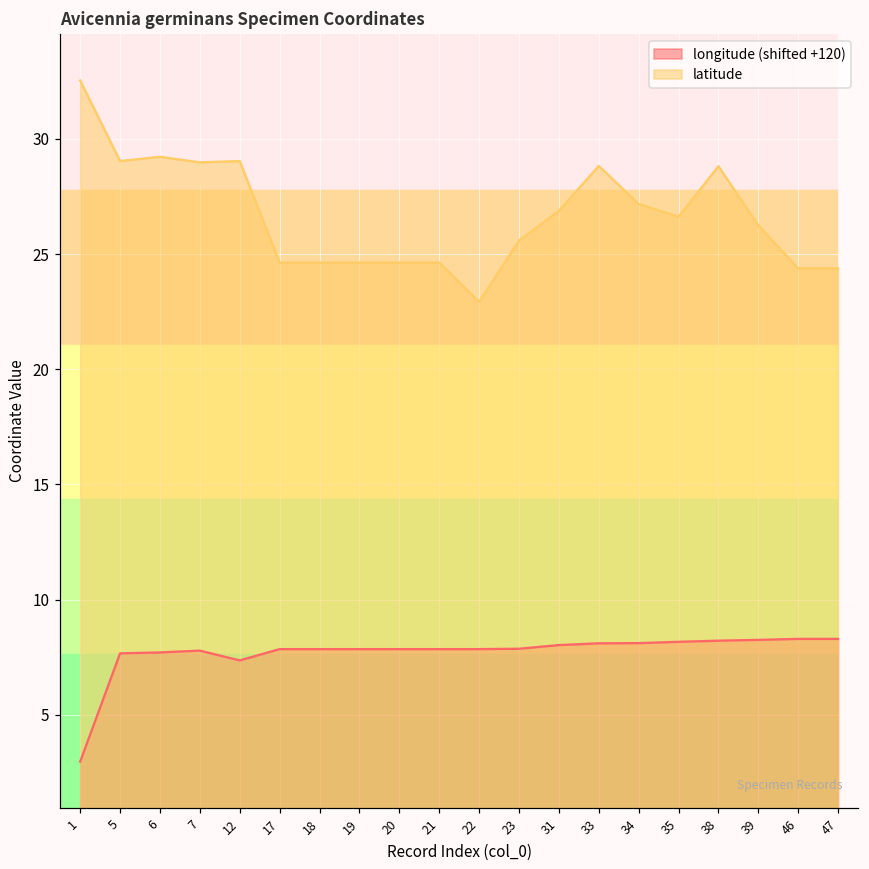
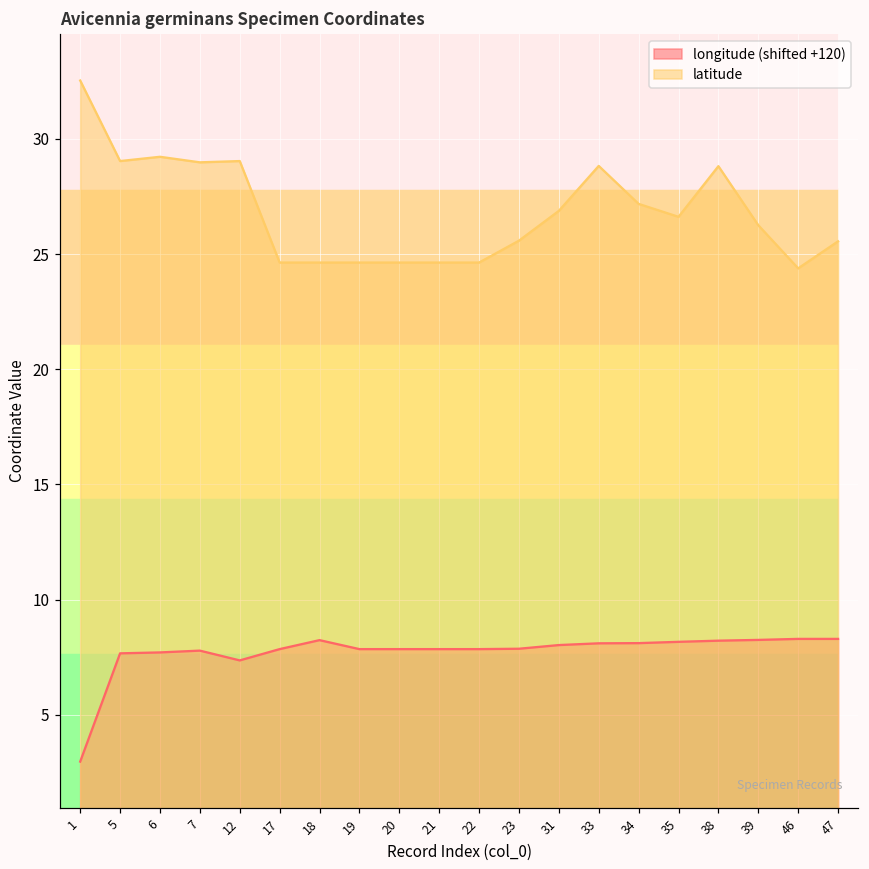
longitude (shifted +120), 18: 7.8 -> 8.2
latitude, 22: 22.9 -> 24.6
latitude, 47: 24.4 -> 25.6
